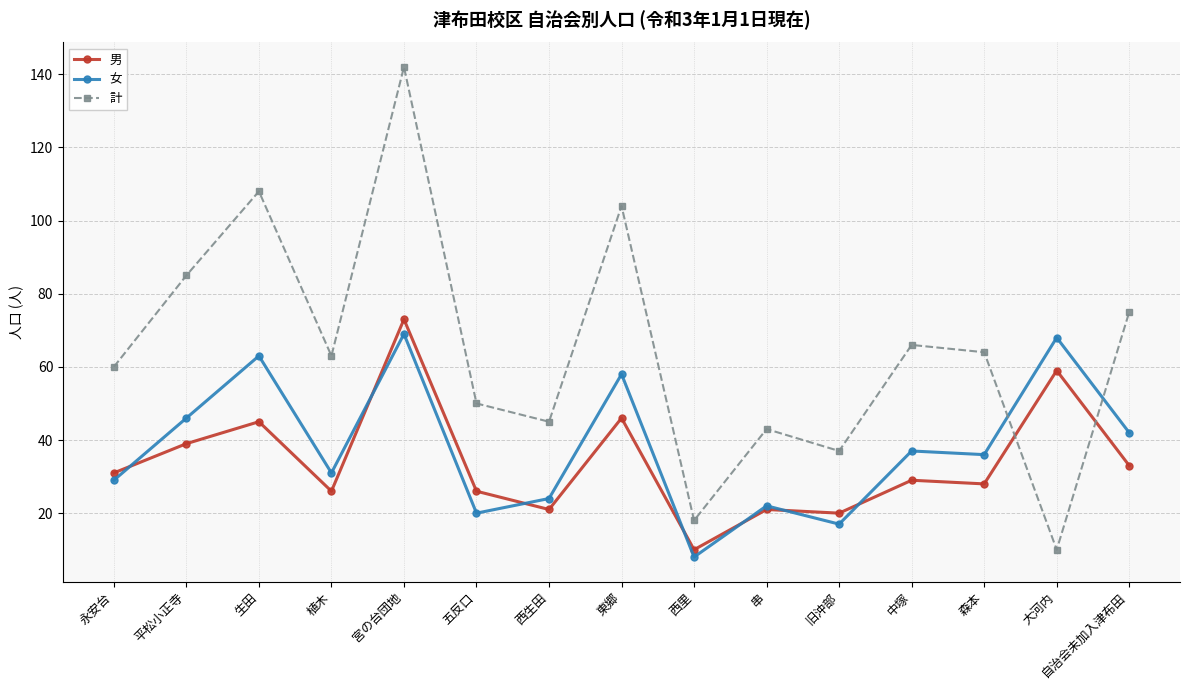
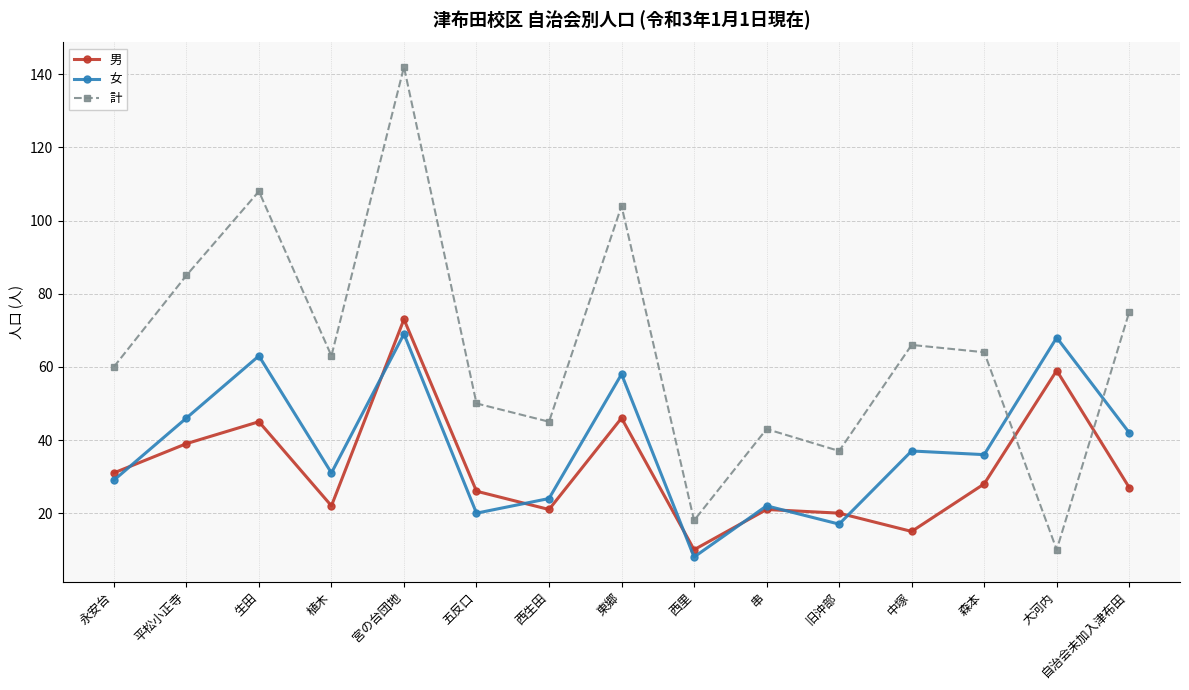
男, 植木: 26 -> 22
男, 中塚: 29 -> 15
男, 自治会未加入津布田: 33 -> 27
